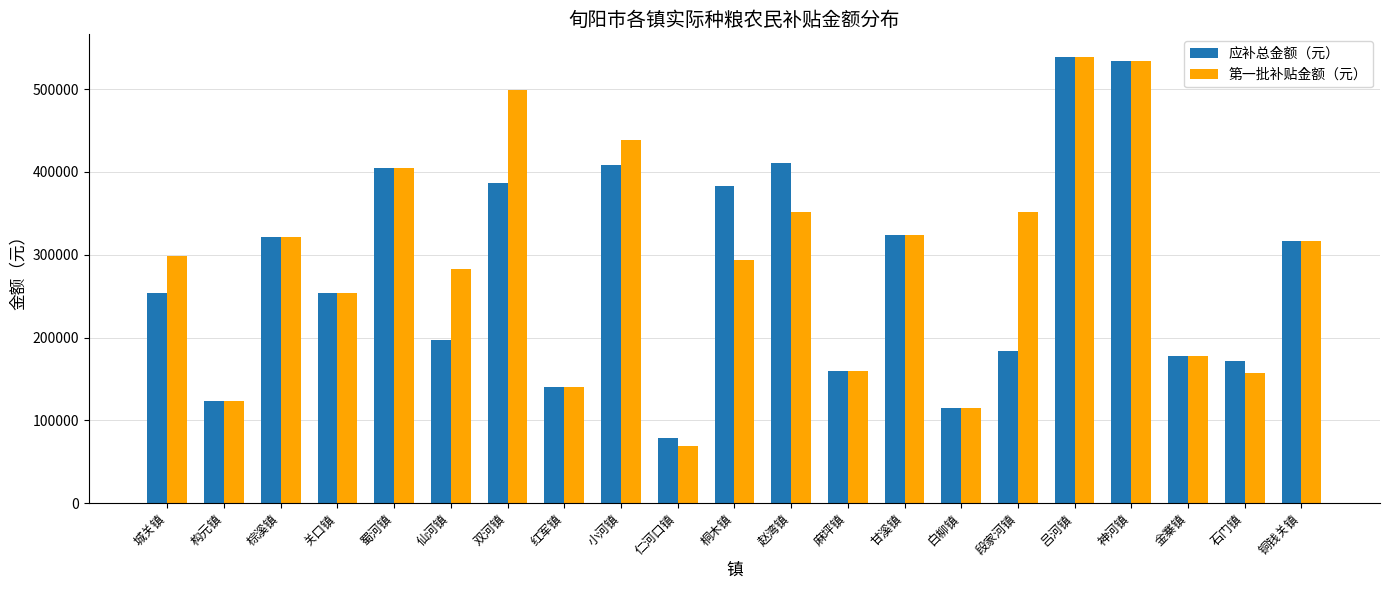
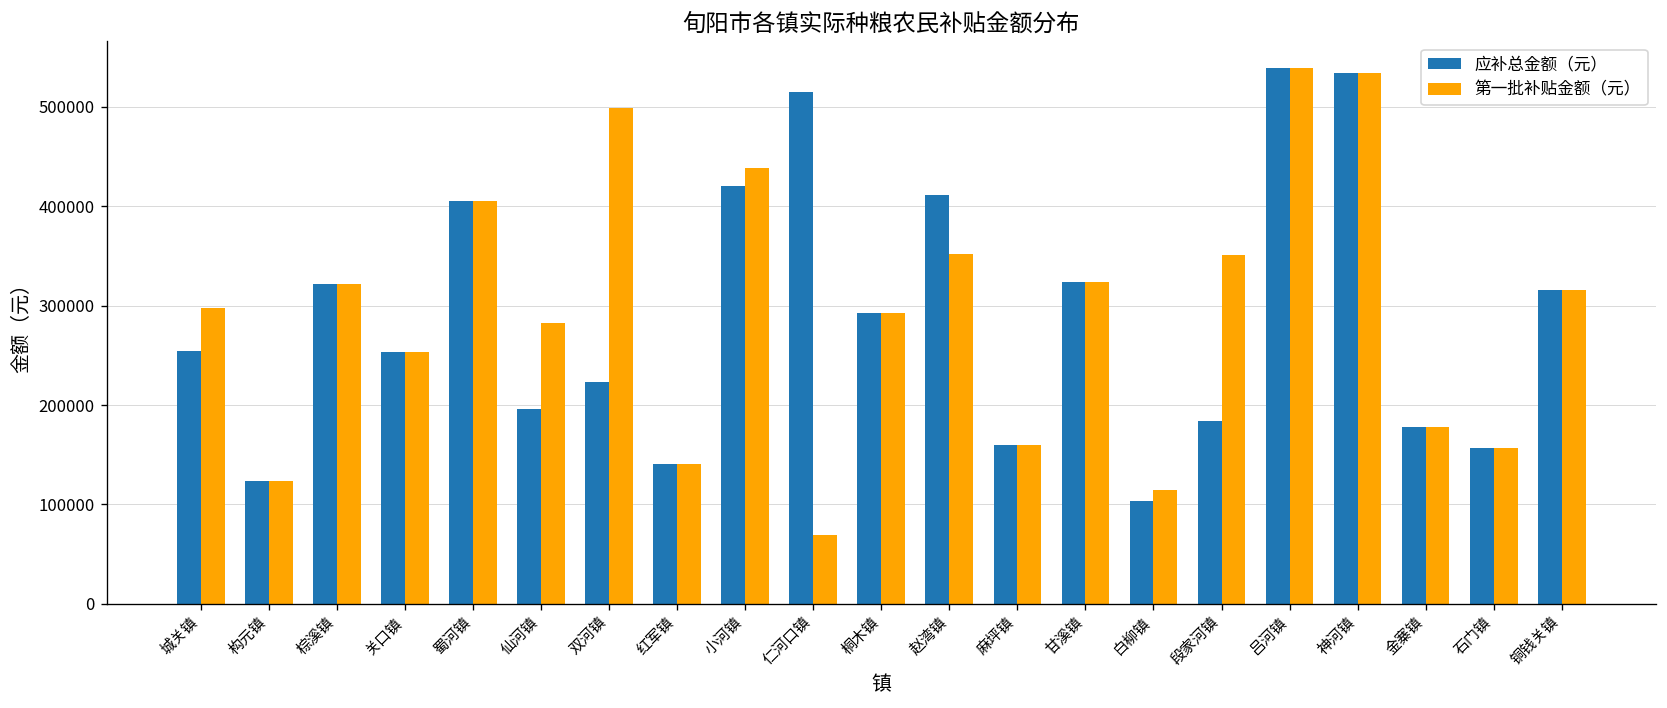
应补总金额（元）, 双河镇: 390000 -> 220000
应补总金额（元）, 小河镇: 410000 -> 420000
应补总金额（元）, 仁河口镇: 80000 -> 520000
应补总金额（元）, 桐木镇: 380000 -> 290000
应补总金额（元）, 白柳镇: 110000 -> 100000
应补总金额（元）, 石门镇: 170000 -> 160000
